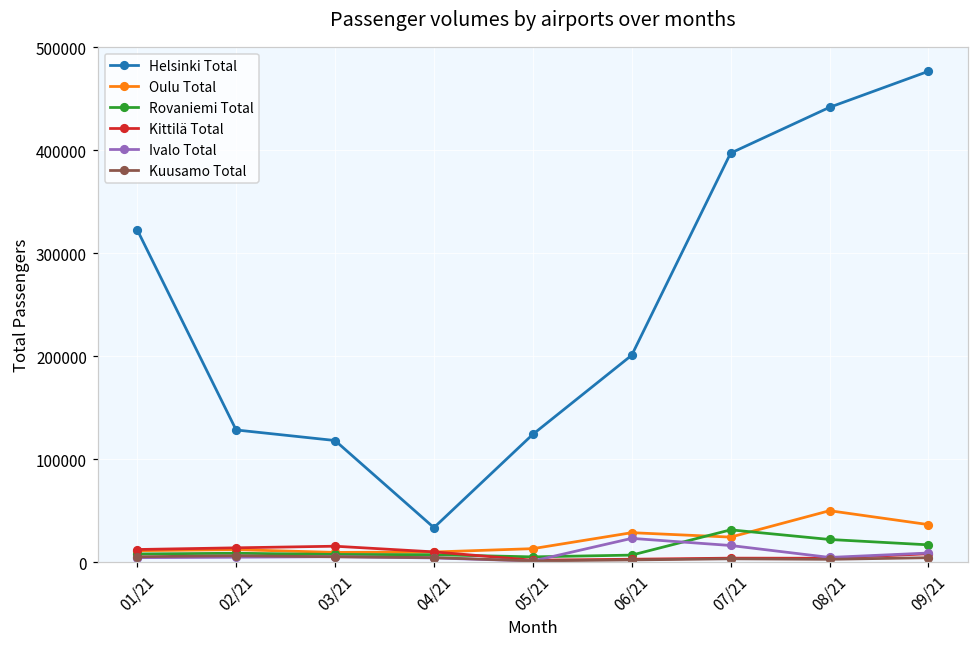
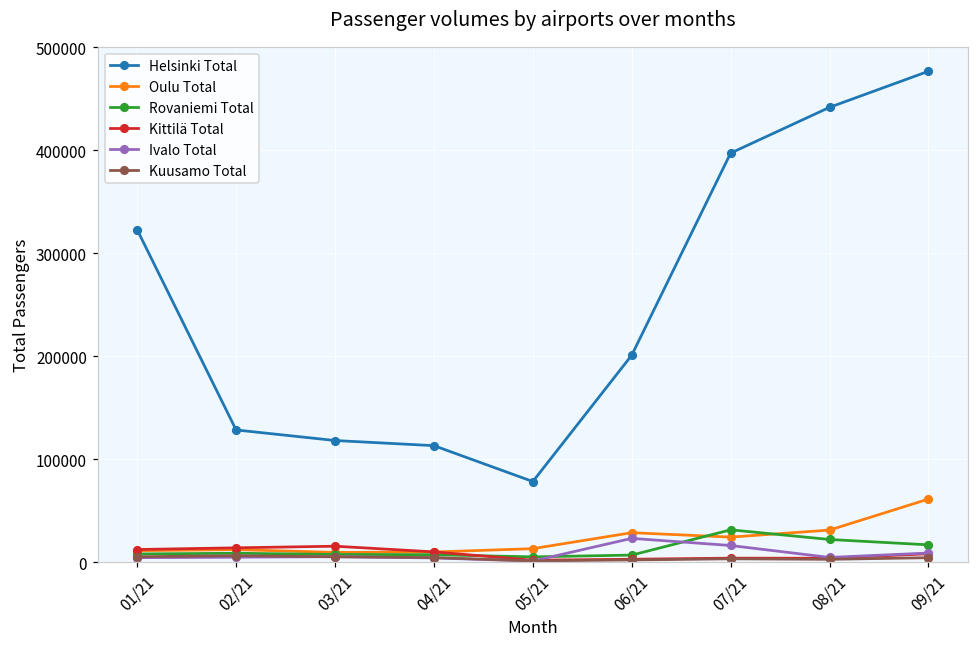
Helsinki Total, 04/21: 30000 -> 110000
Helsinki Total, 05/21: 120000 -> 80000
Oulu Total, 08/21: 50000 -> 30000
Oulu Total, 09/21: 40000 -> 60000
